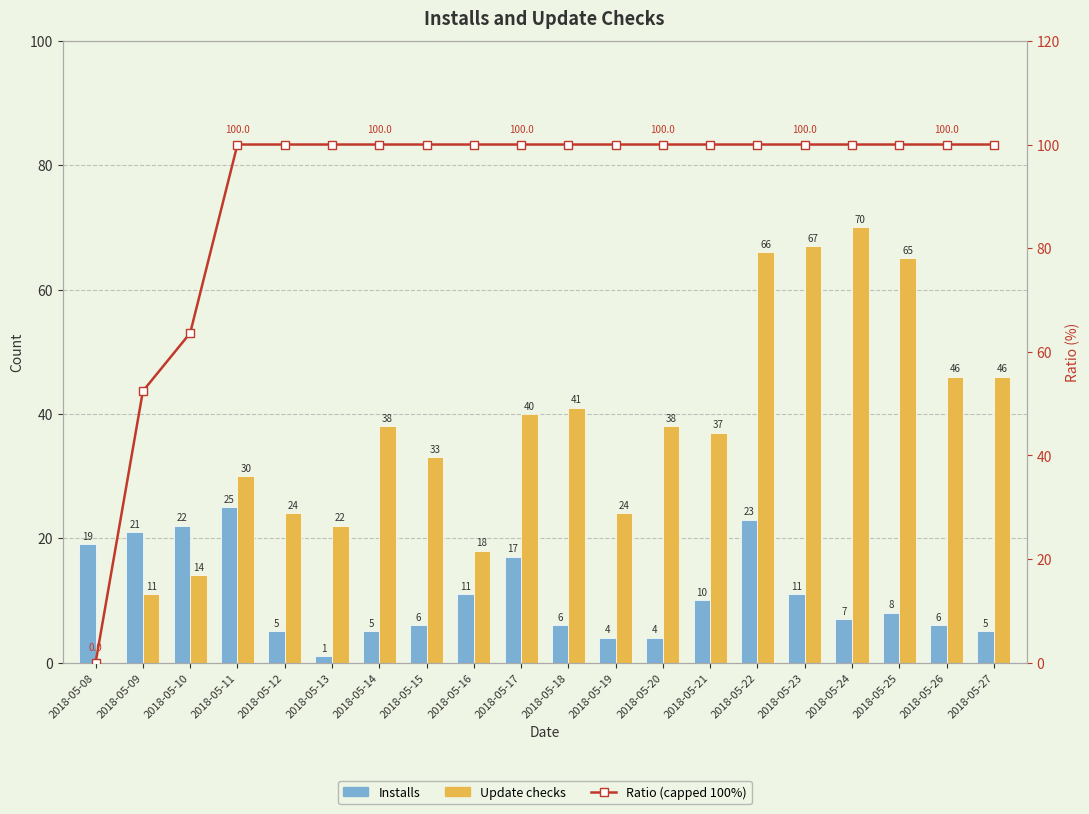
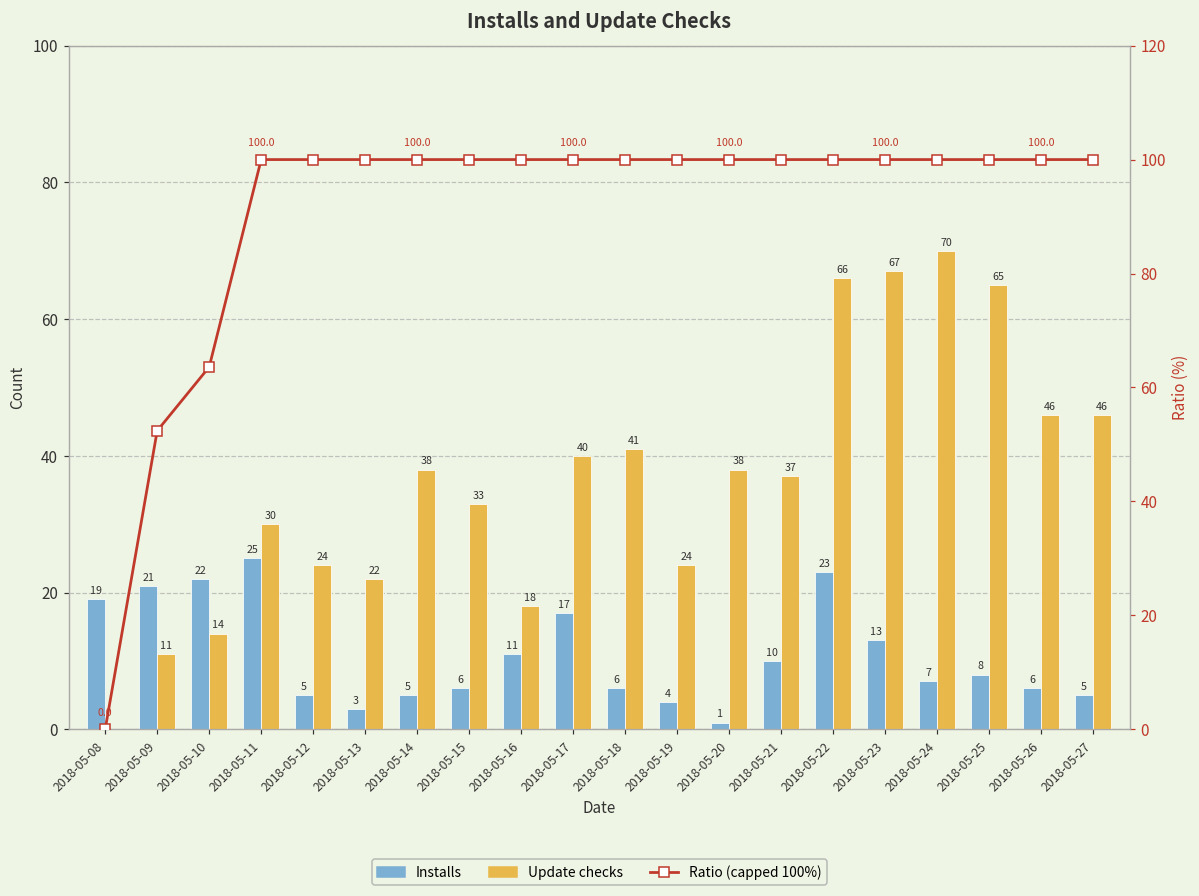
Installs, 2018-05-13: 1 -> 3
Installs, 2018-05-20: 4 -> 1
Installs, 2018-05-23: 11 -> 13
